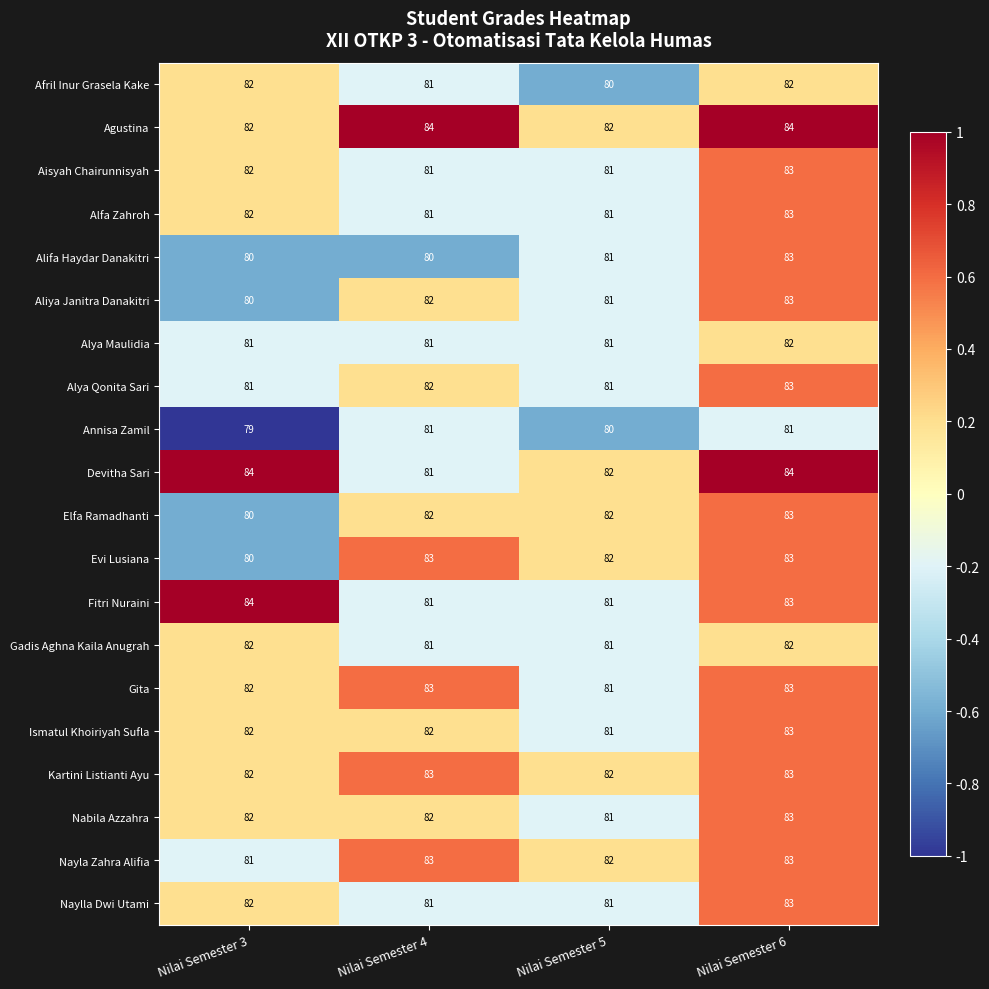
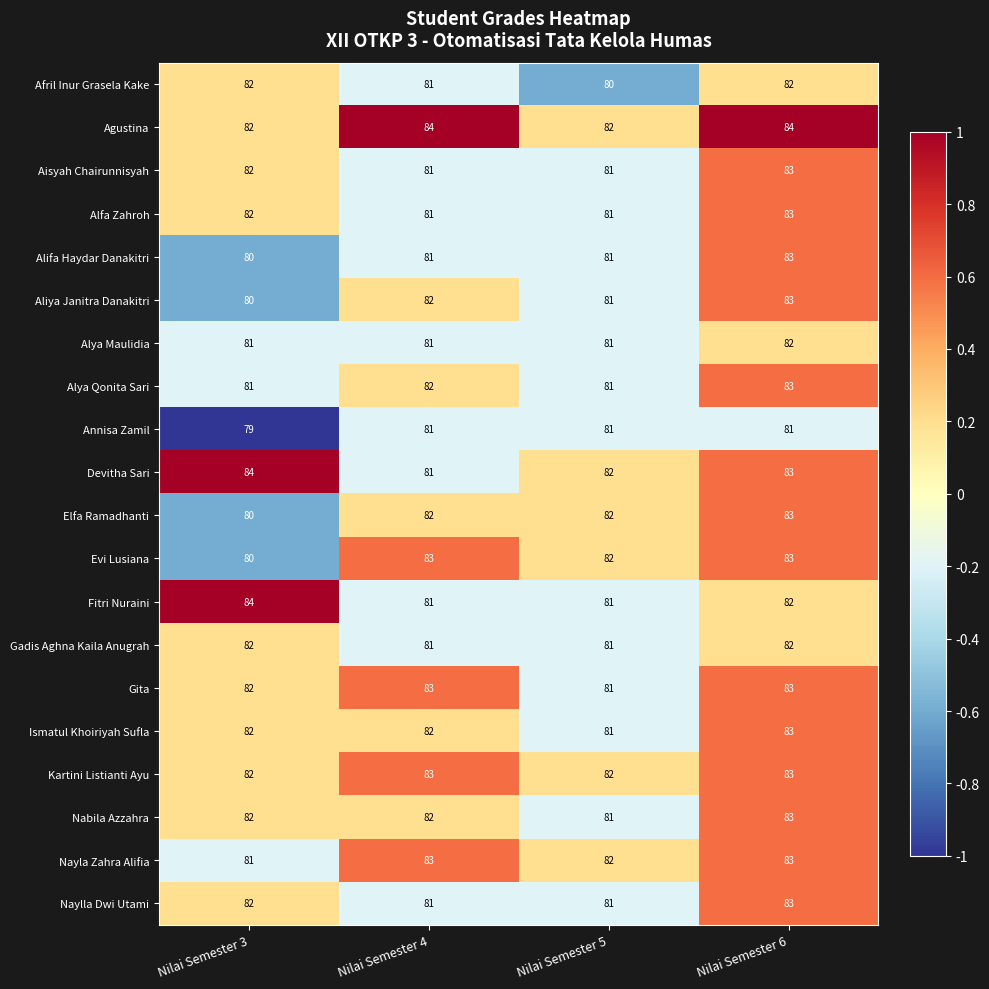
Alifa Haydar Danakitri, Nilai Semester 4: 80 -> 81
Annisa Zamil, Nilai Semester 5: 80 -> 81
Devitha Sari, Nilai Semester 6: 84 -> 83
Fitri Nuraini, Nilai Semester 6: 83 -> 82
